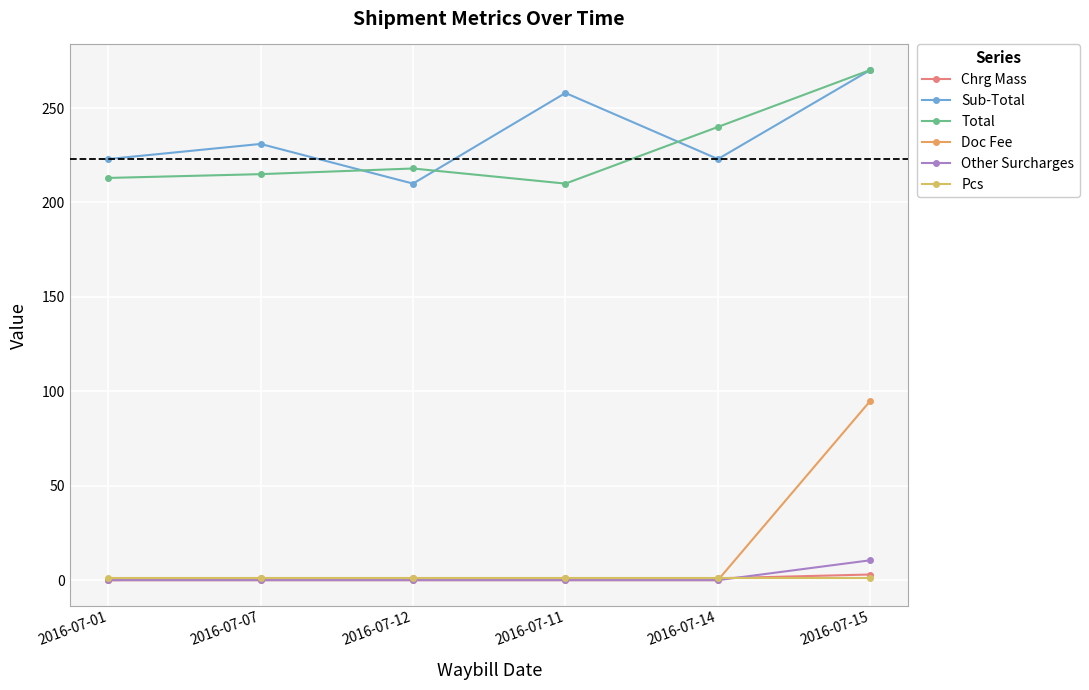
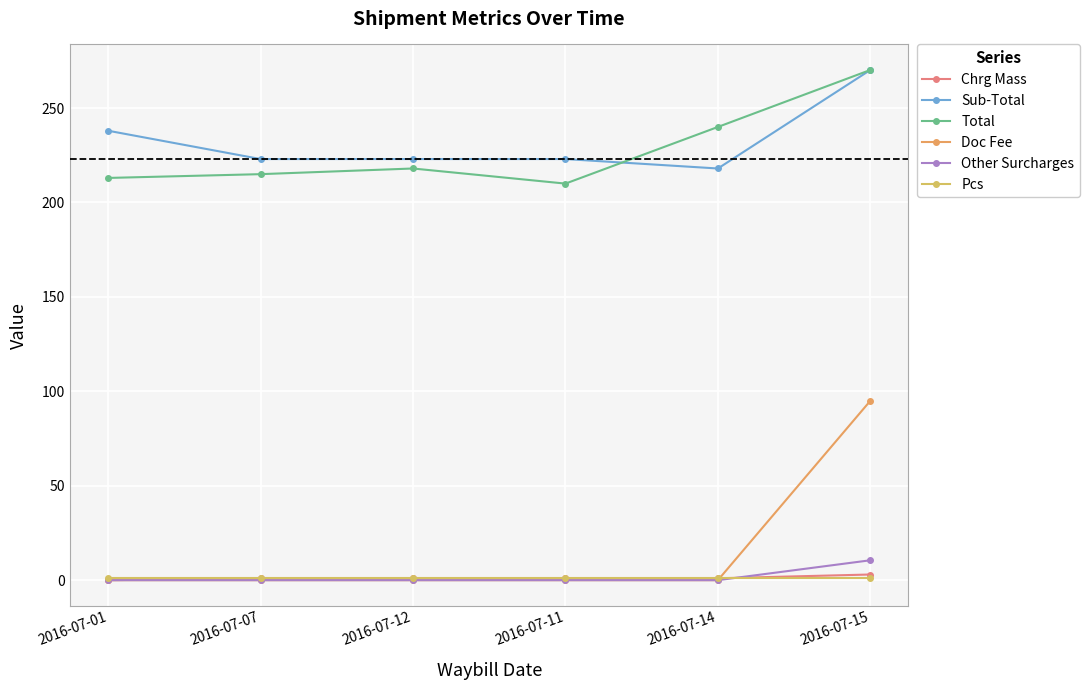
Sub-Total, 2016-07-01: 223 -> 238
Sub-Total, 2016-07-07: 231 -> 223
Sub-Total, 2016-07-12: 210 -> 223
Sub-Total, 2016-07-11: 258 -> 223
Sub-Total, 2016-07-14: 223 -> 218
